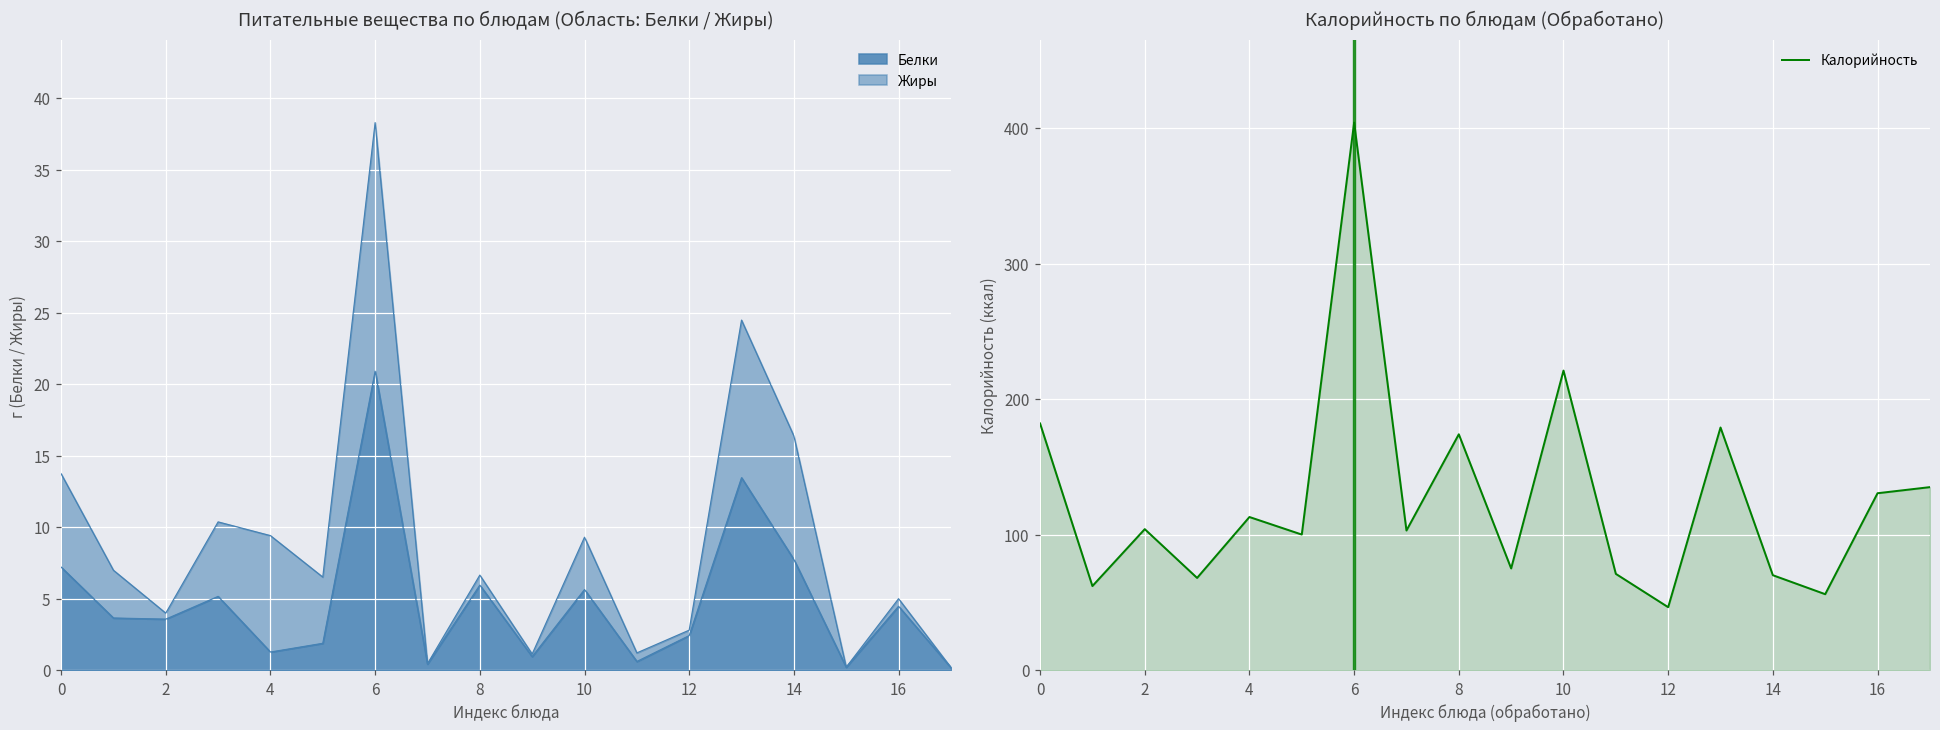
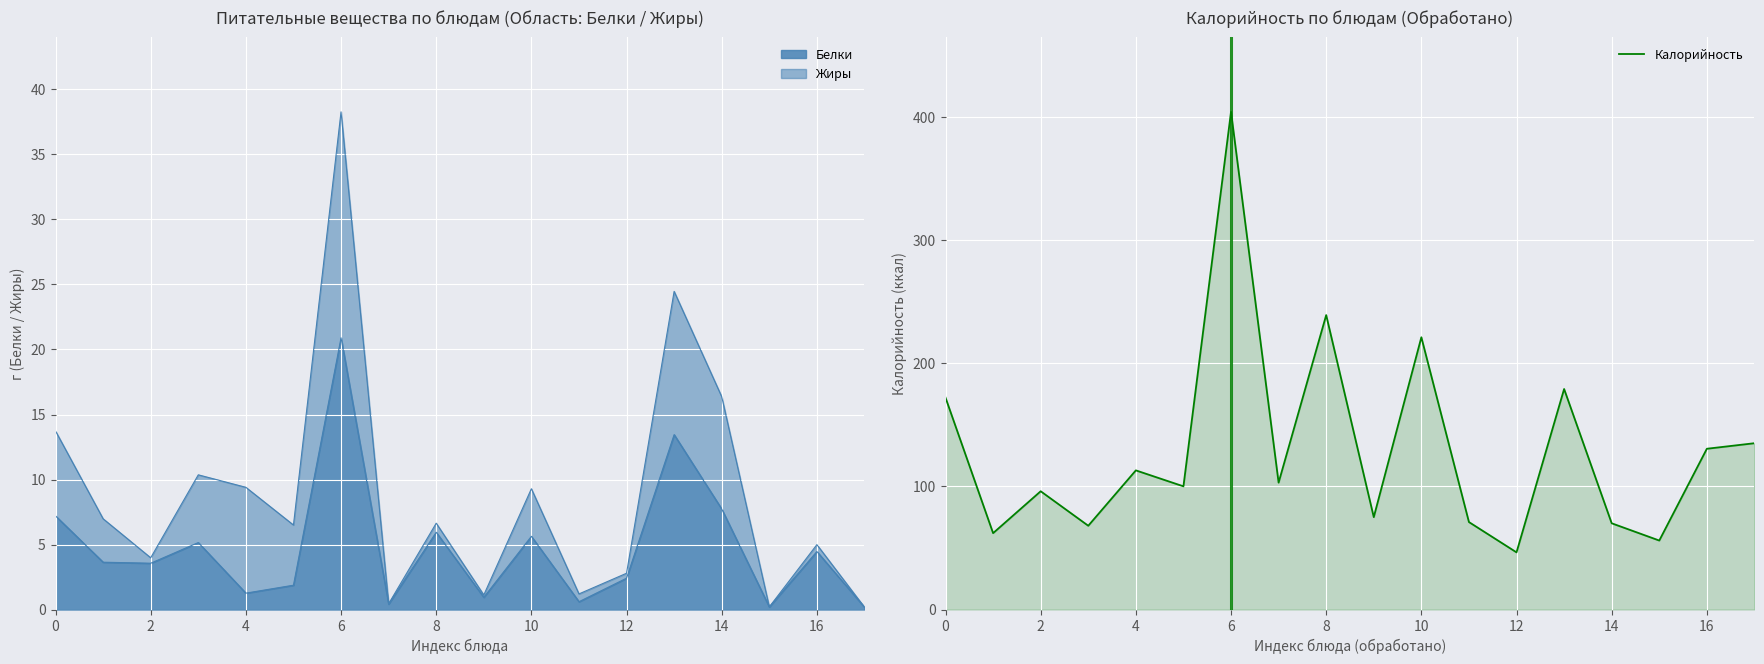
Калорийность по блюдам (Обработано), 0: 182 -> 172
Калорийность по блюдам (Обработано), 2: 104 -> 96
Калорийность по блюдам (Обработано), 8: 174 -> 239
